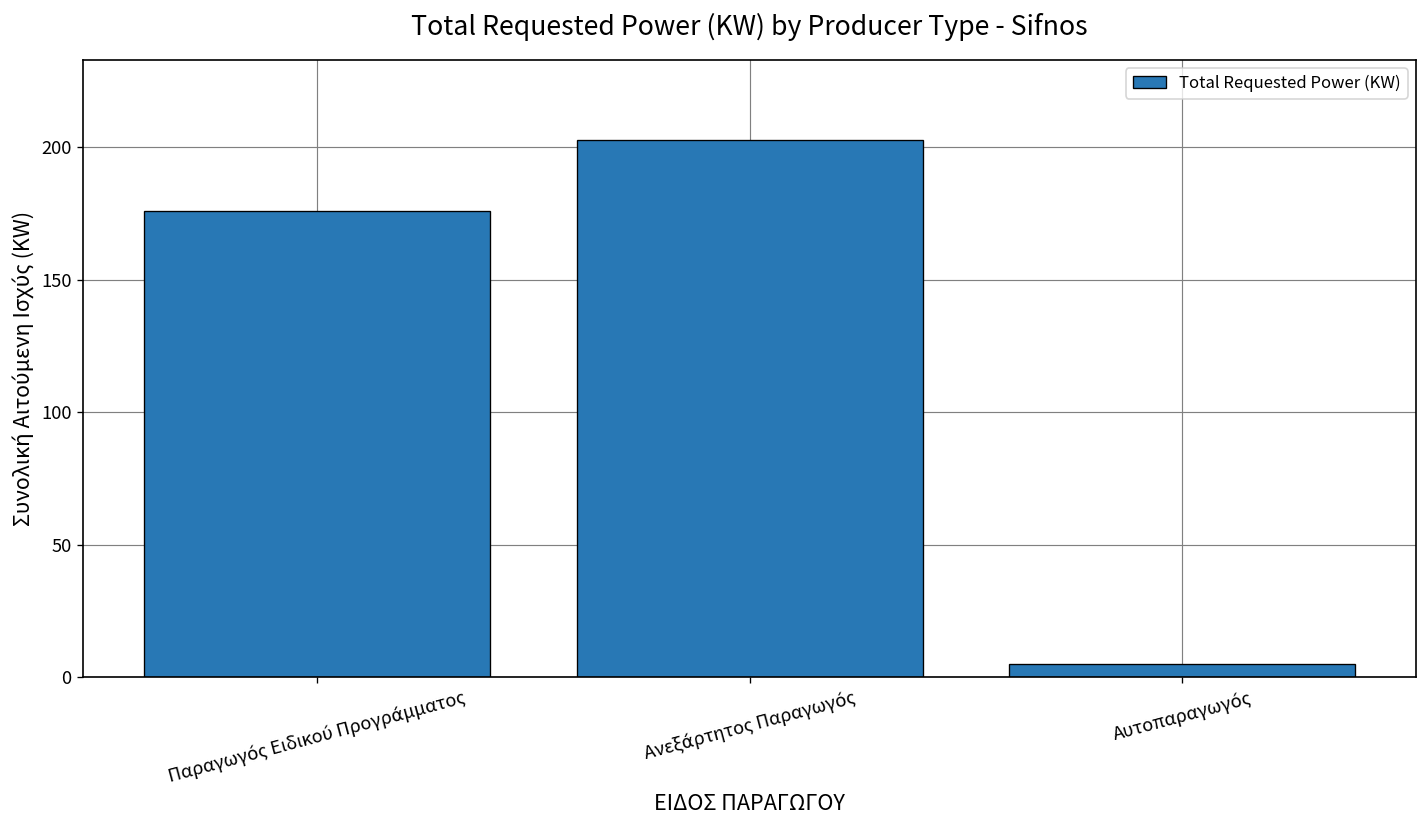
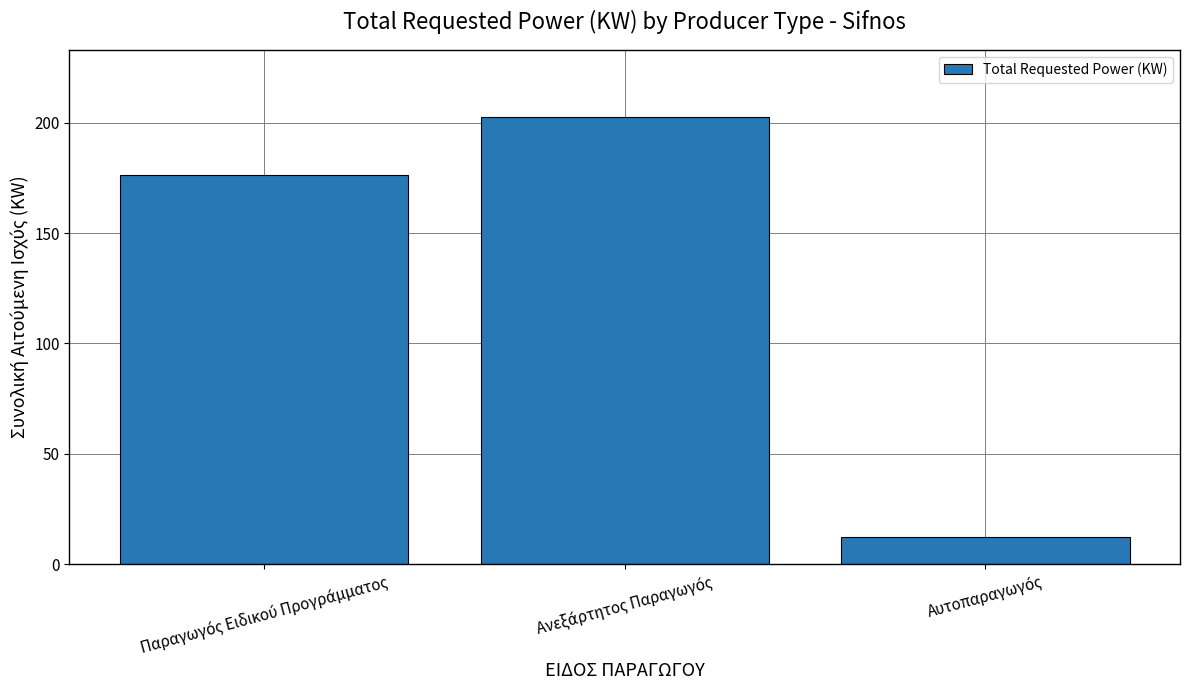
Αυτοπαραγωγός: 5 -> 13
